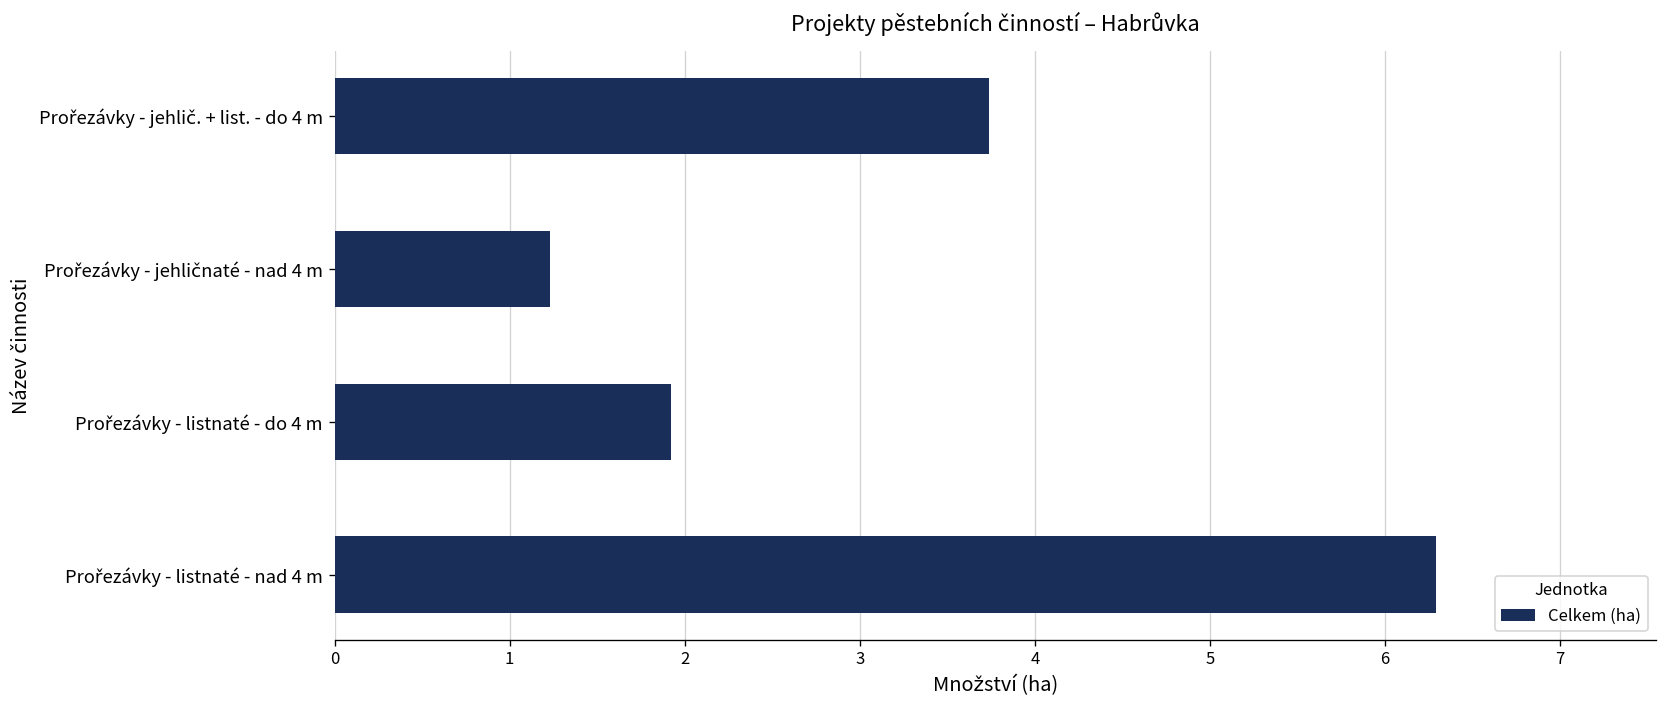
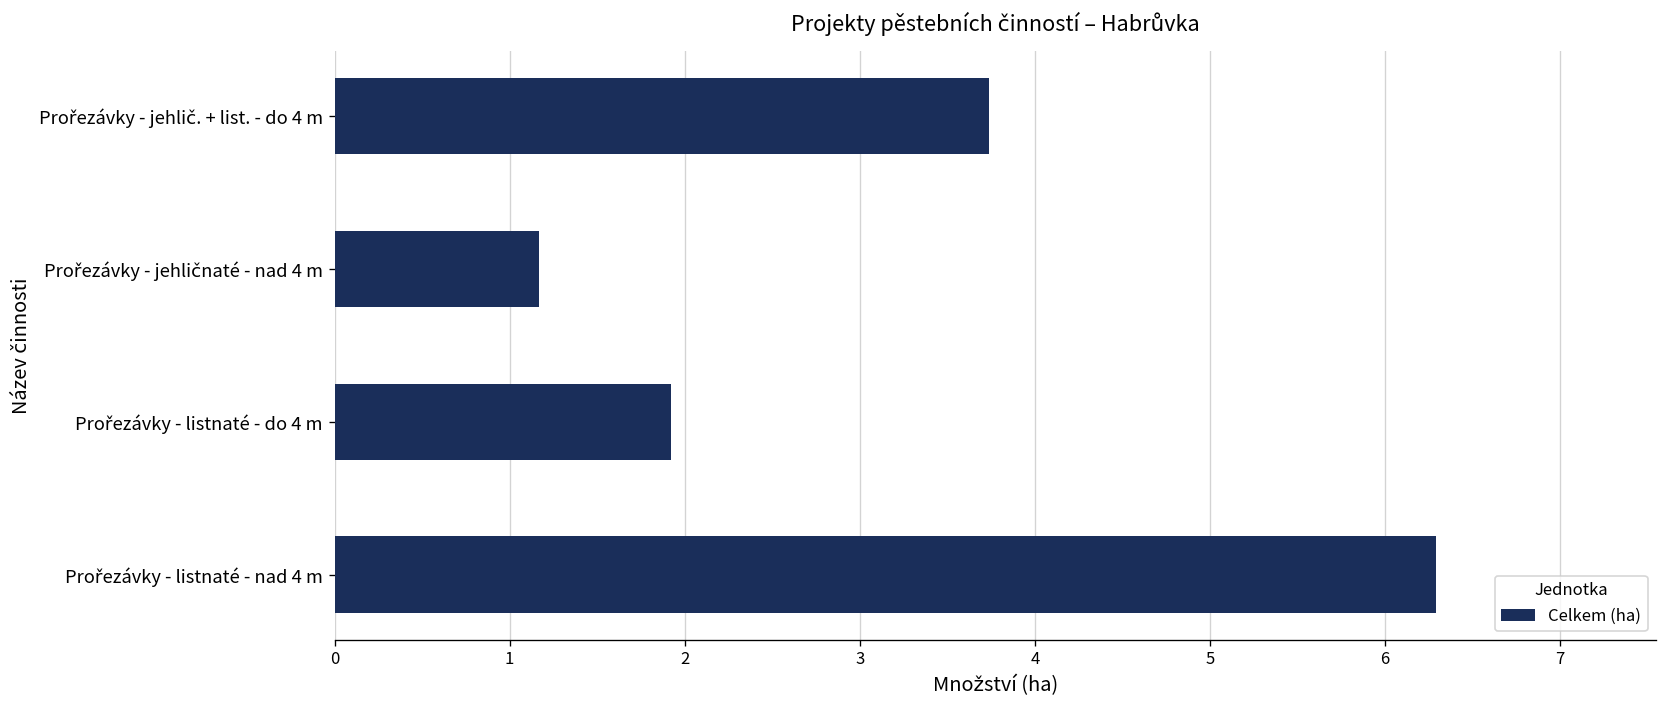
Prořezávky - jehličnaté - nad 4 m: 1.23 -> 1.17
